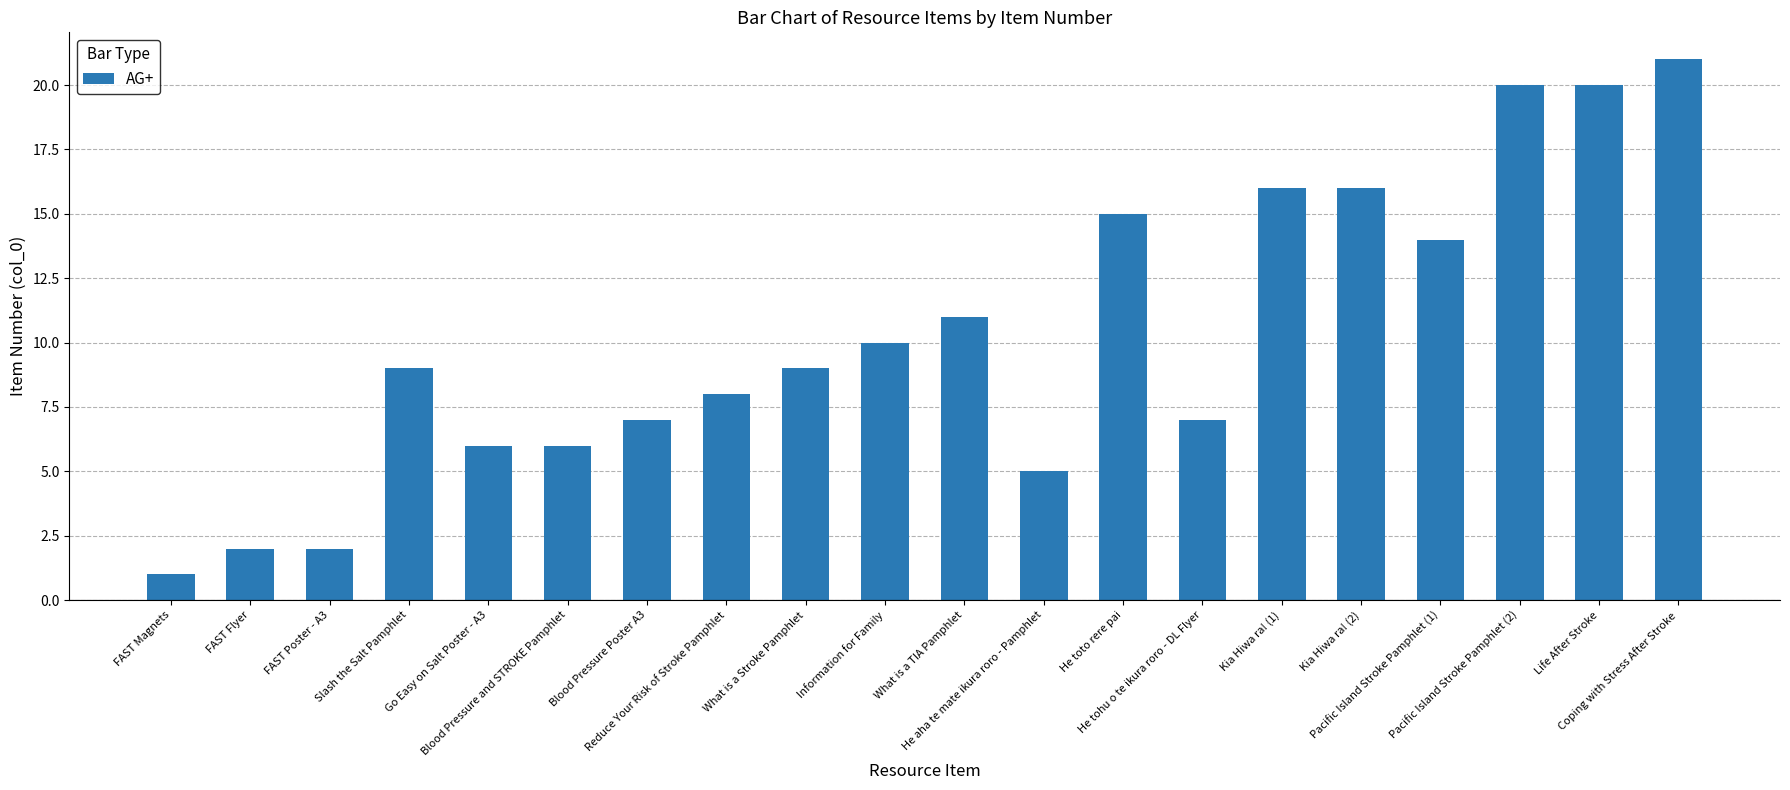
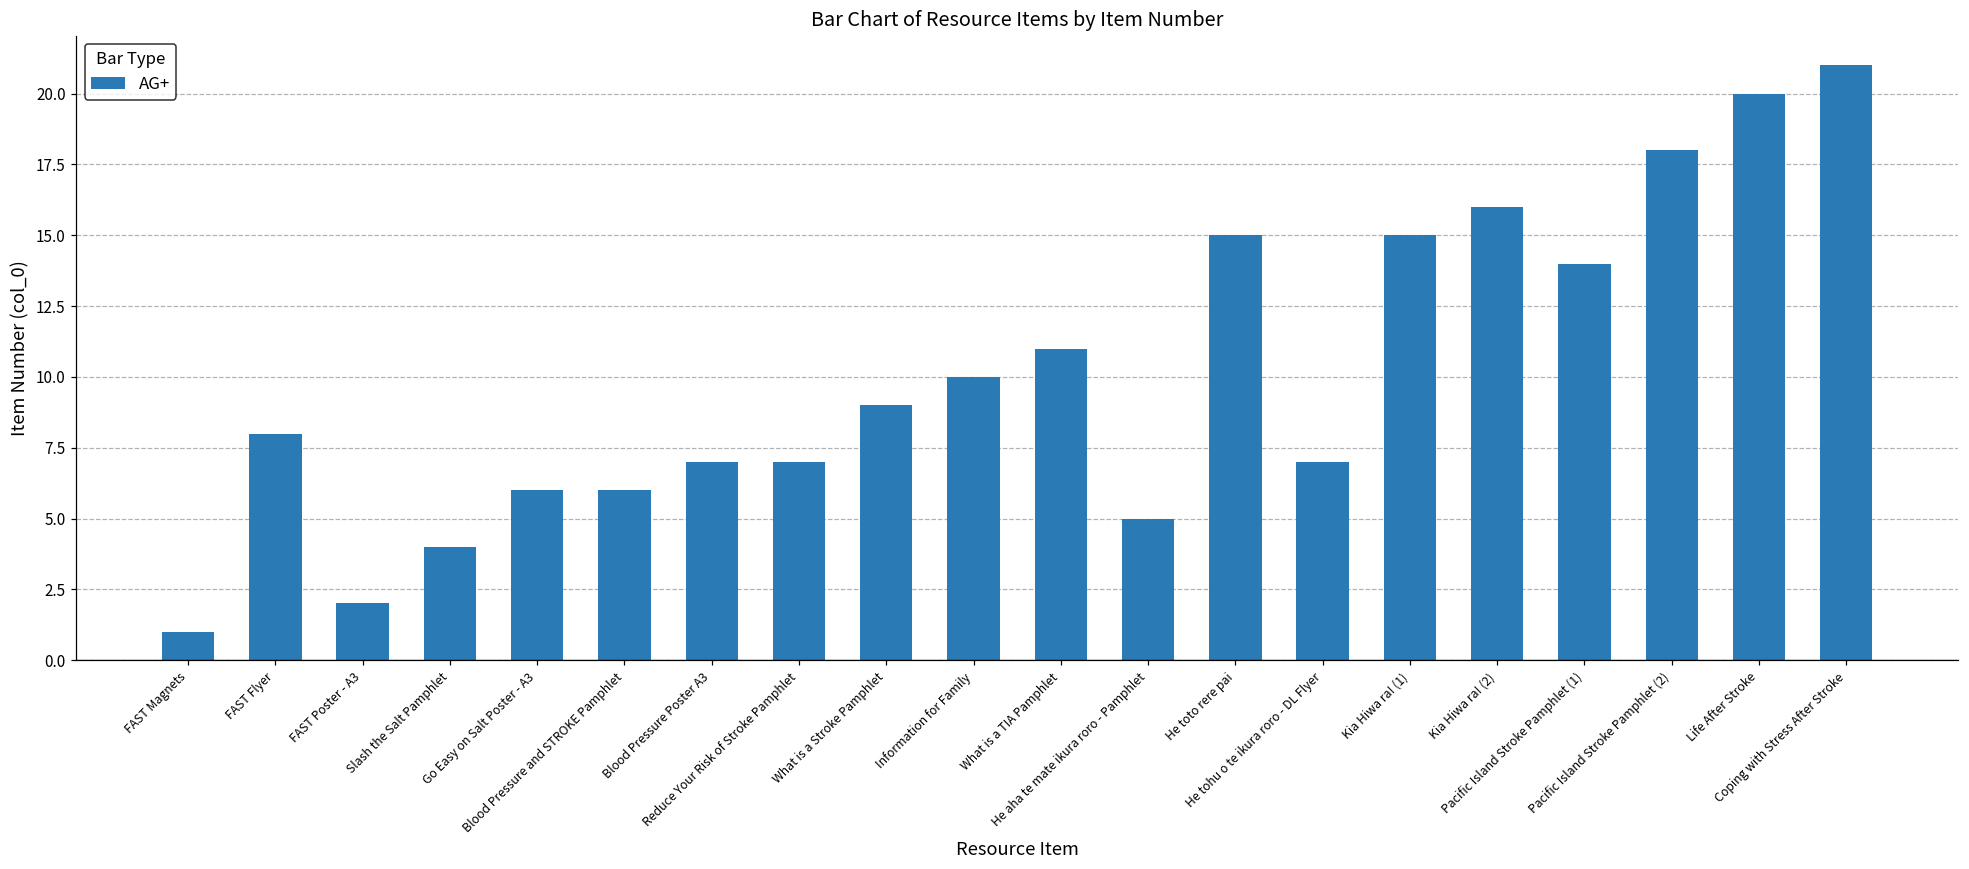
FAST Flyer: 2 -> 8
Slash the Salt Pamphlet: 9 -> 4
Reduce Your Risk of Stroke Pamphlet: 8 -> 7
Kia Hiwa ra! (1): 16 -> 15
Pacific Island Stroke Pamphlet (2): 20 -> 18
